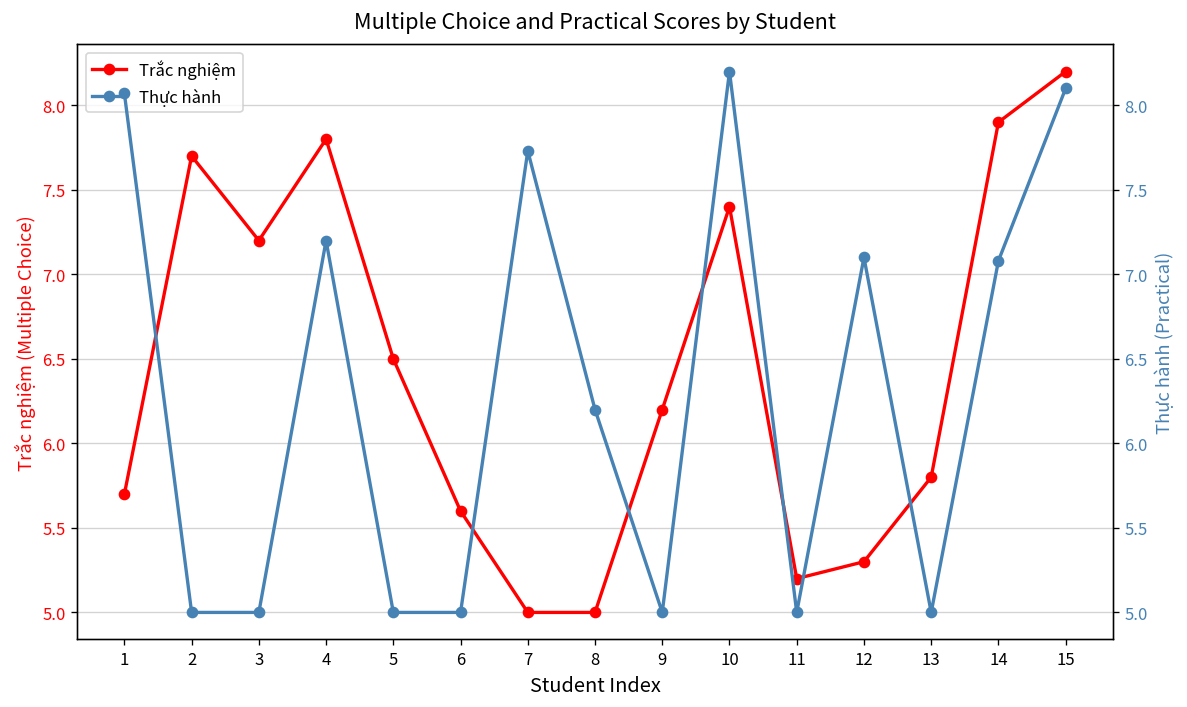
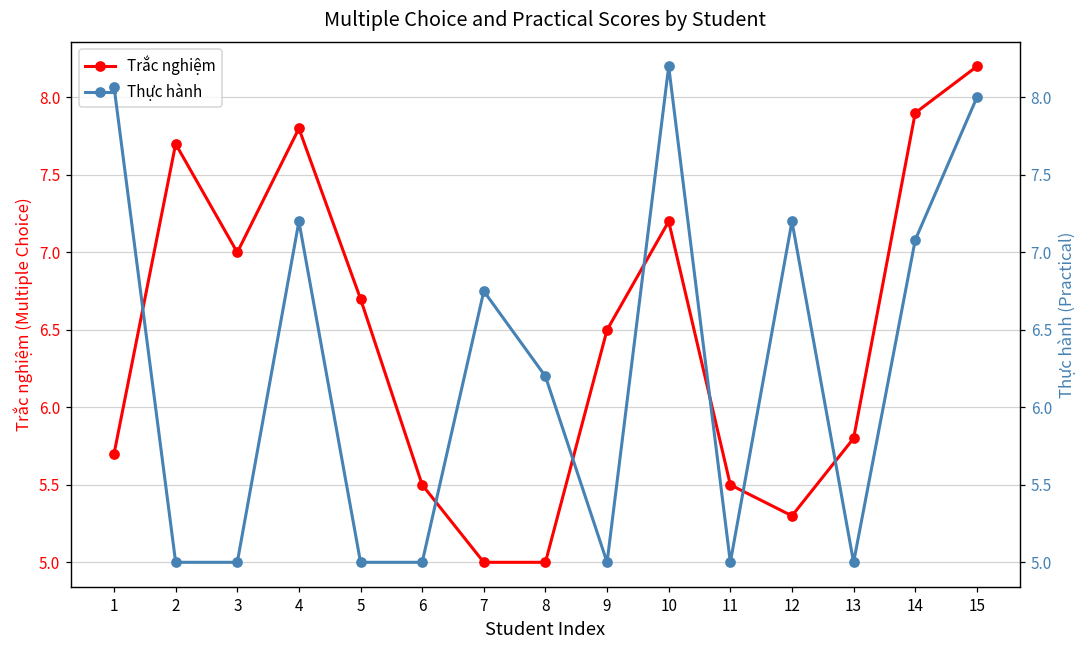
Trắc nghiệm, 3: 7.2 -> 7.0
Trắc nghiệm, 5: 6.5 -> 6.7
Trắc nghiệm, 6: 5.6 -> 5.5
Trắc nghiệm, 9: 6.2 -> 6.5
Trắc nghiệm, 10: 7.4 -> 7.2
Trắc nghiệm, 11: 5.2 -> 5.5
Thực hành, 7: 7.73 -> 6.75
Thực hành, 12: 7.1 -> 7.2
Thực hành, 15: 8.1 -> 8.0
